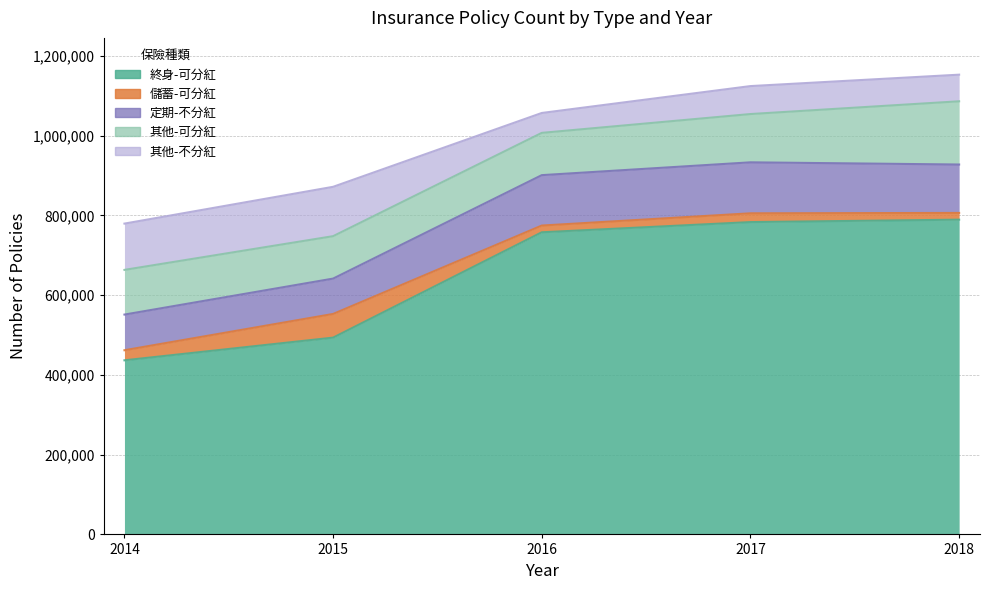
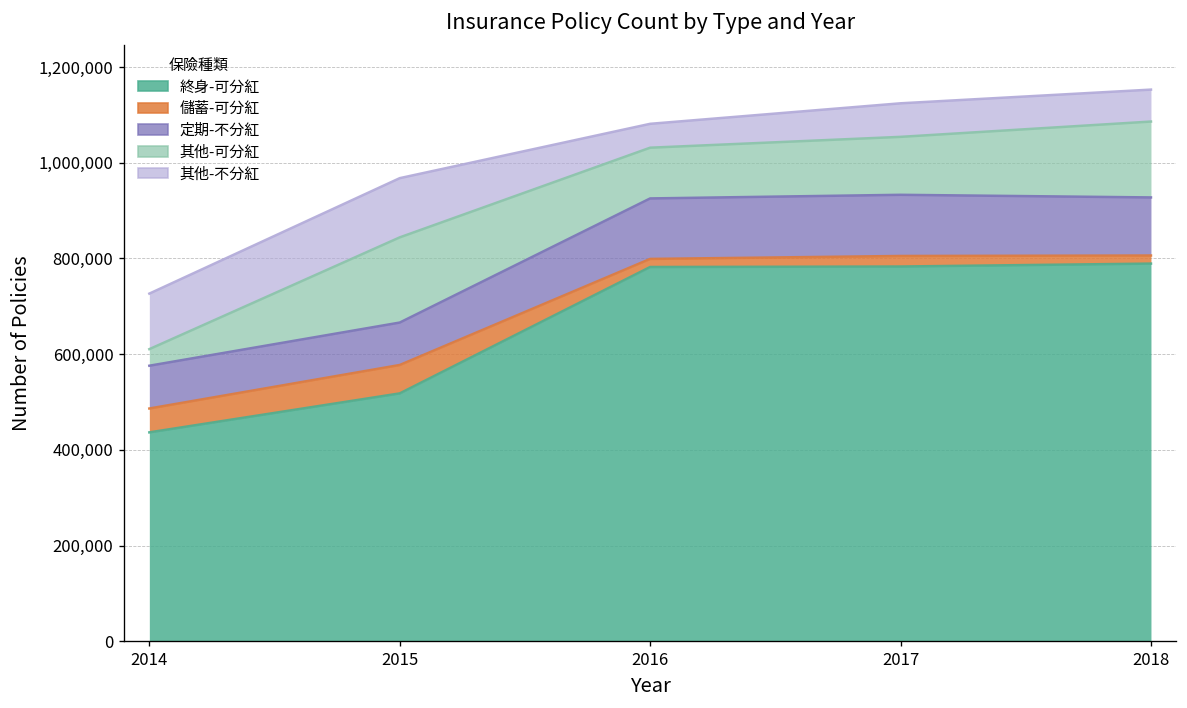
儲蓄-可分紅, 2014: 30,000 -> 50,000
其他-可分紅, 2014: 110,000 -> 30,000
終身-可分紅, 2015: 490,000 -> 520,000
其他-可分紅, 2015: 110,000 -> 180,000
終身-可分紅, 2016: 760,000 -> 780,000
